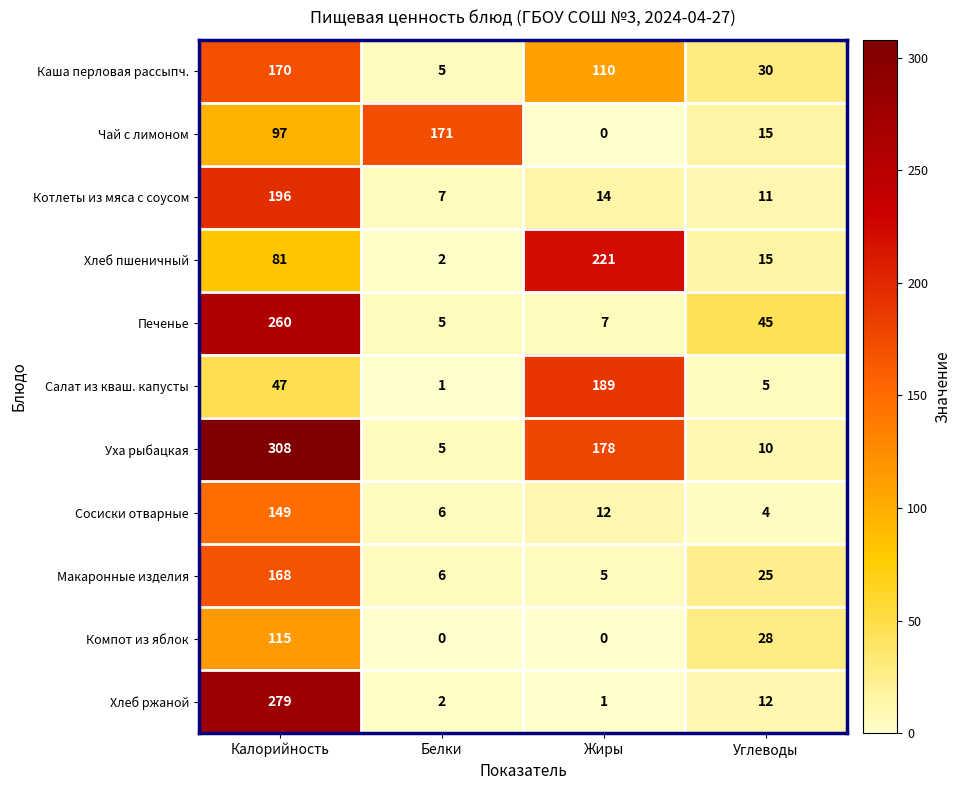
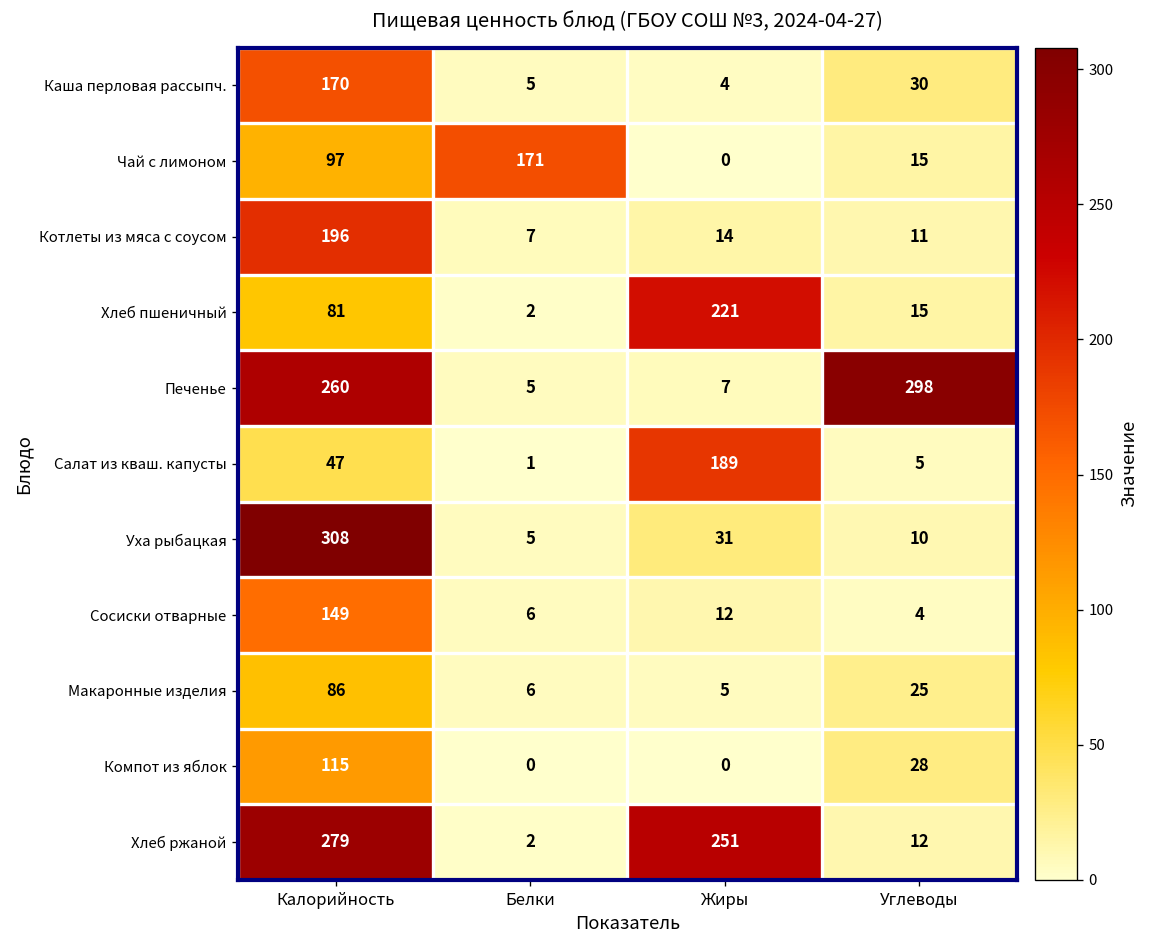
Каша перловая рассыпч., Жиры: 110 -> 4
Печенье, Углеводы: 45 -> 298
Уха рыбацкая, Жиры: 178 -> 31
Макаронные изделия, Калорийность: 168 -> 86
Хлеб ржаной, Жиры: 1 -> 251
